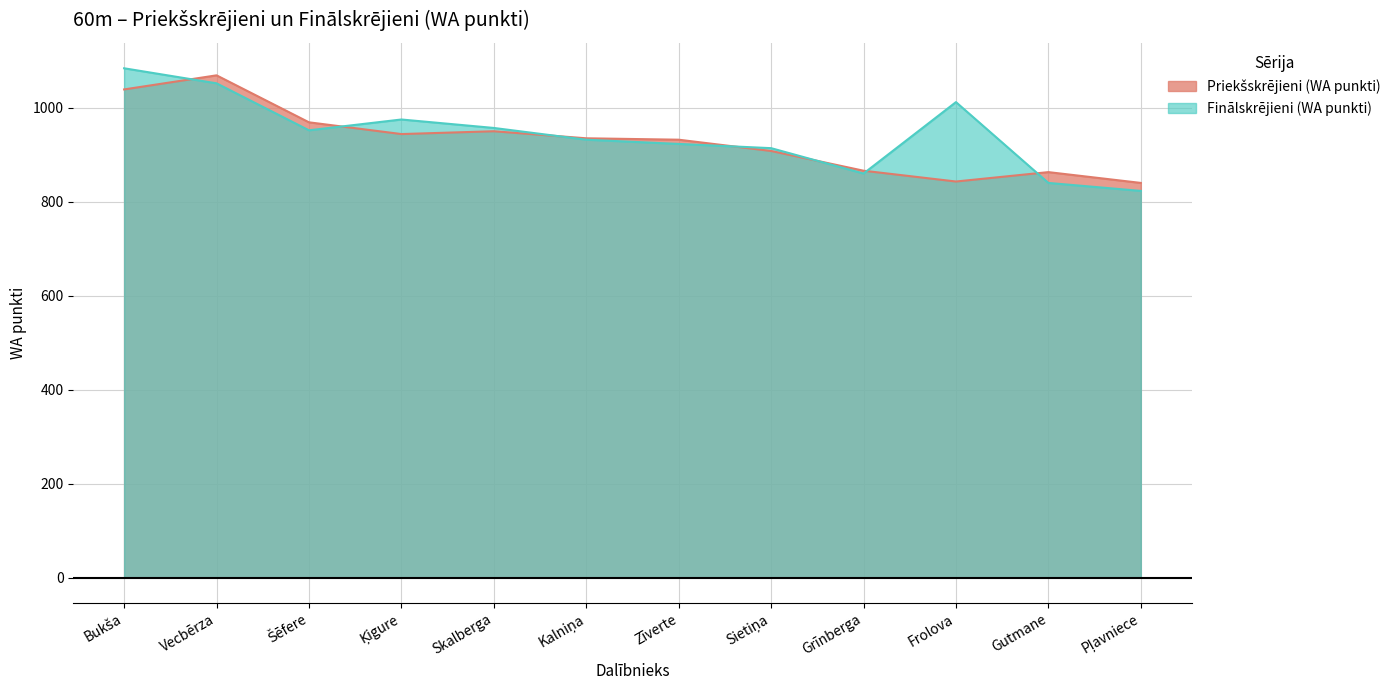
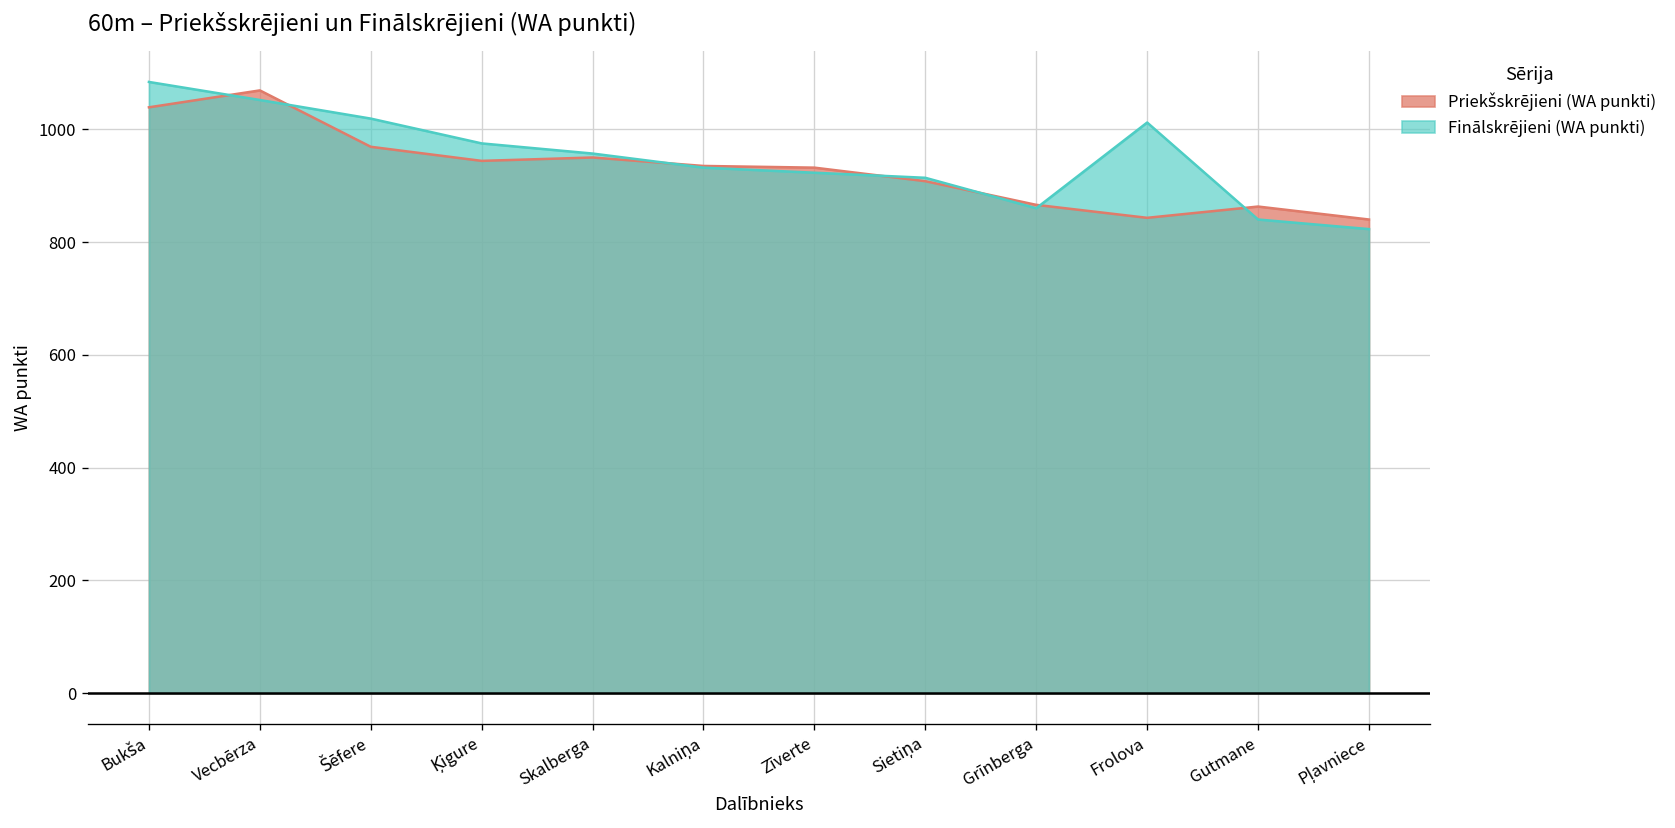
Finālskrējieni (WA punkti), Šēfere: 950 -> 1020
